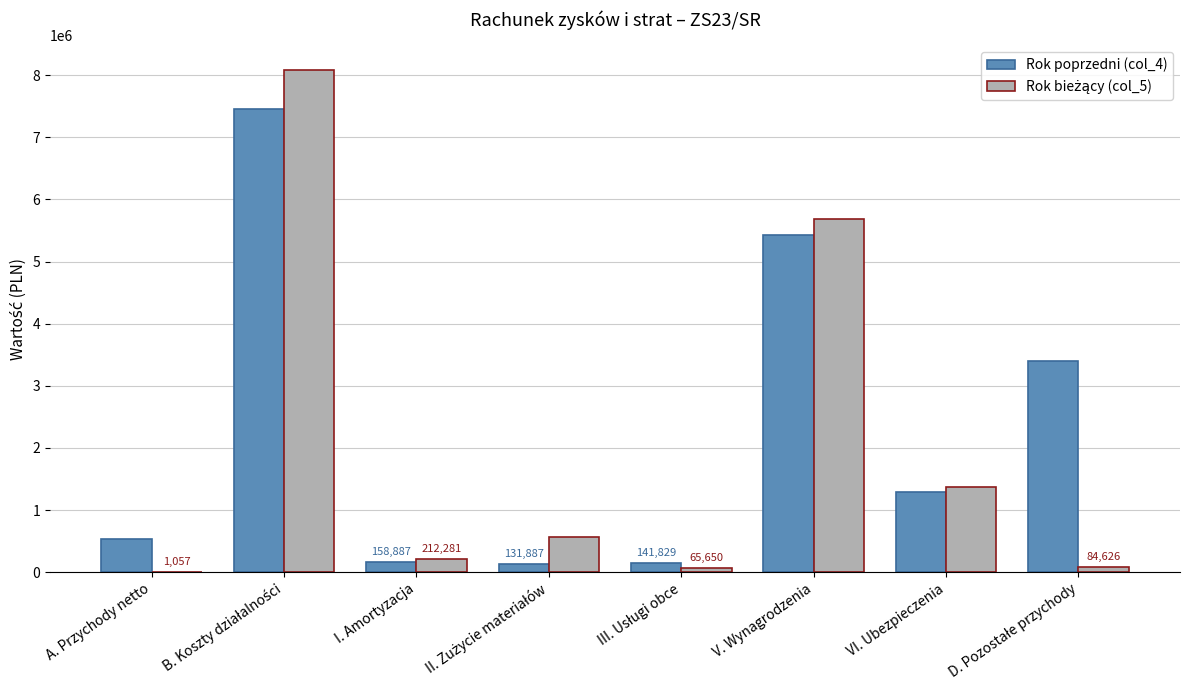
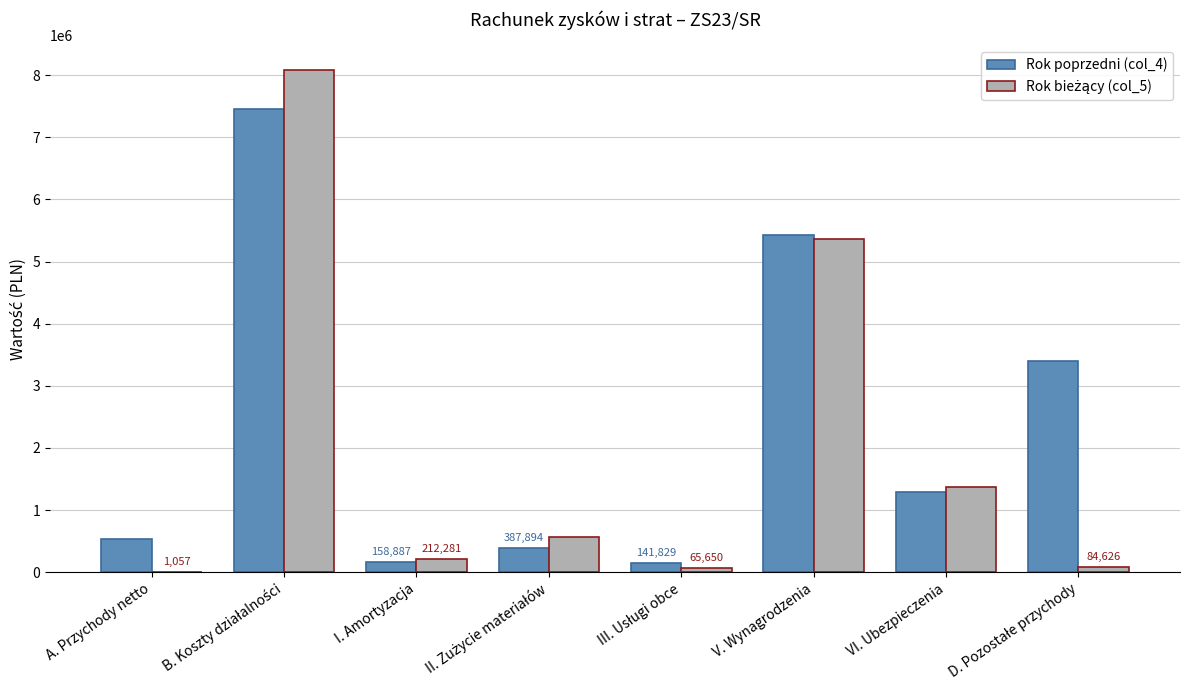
Rok poprzedni (col_4), II. Zużycie materiałów: 131,887 -> 387,894
Rok bieżący (col_5), V. Wynagrodzenia: 5700000 -> 5400000
